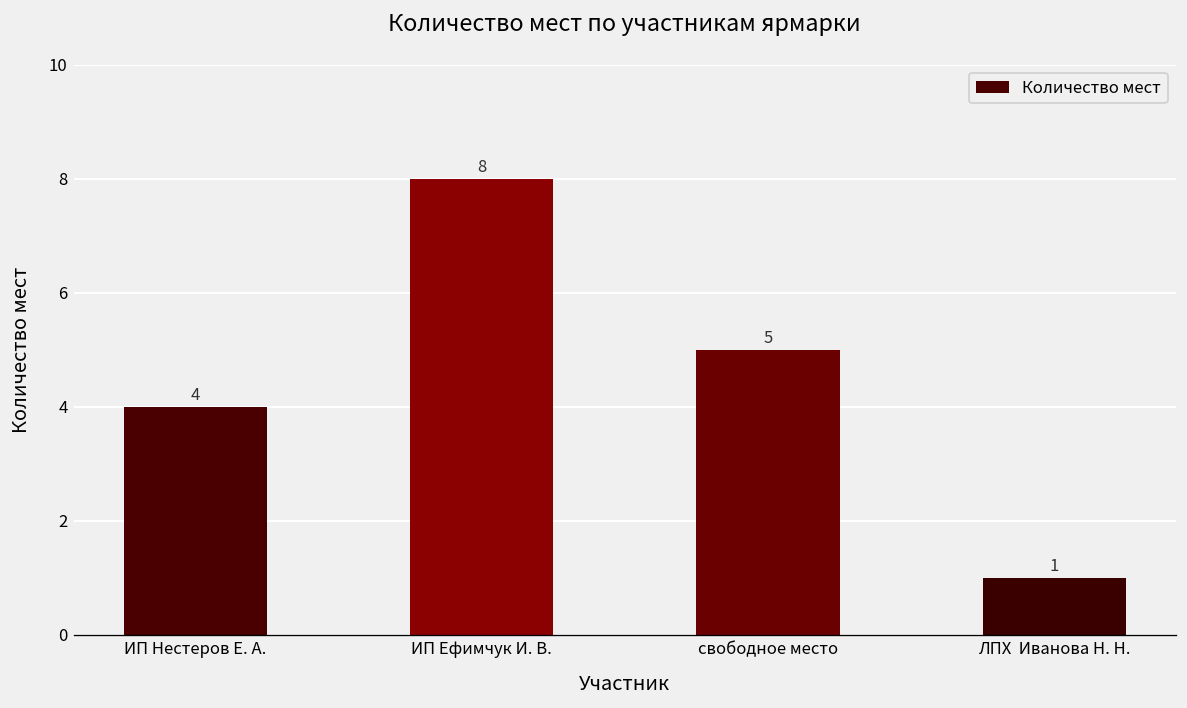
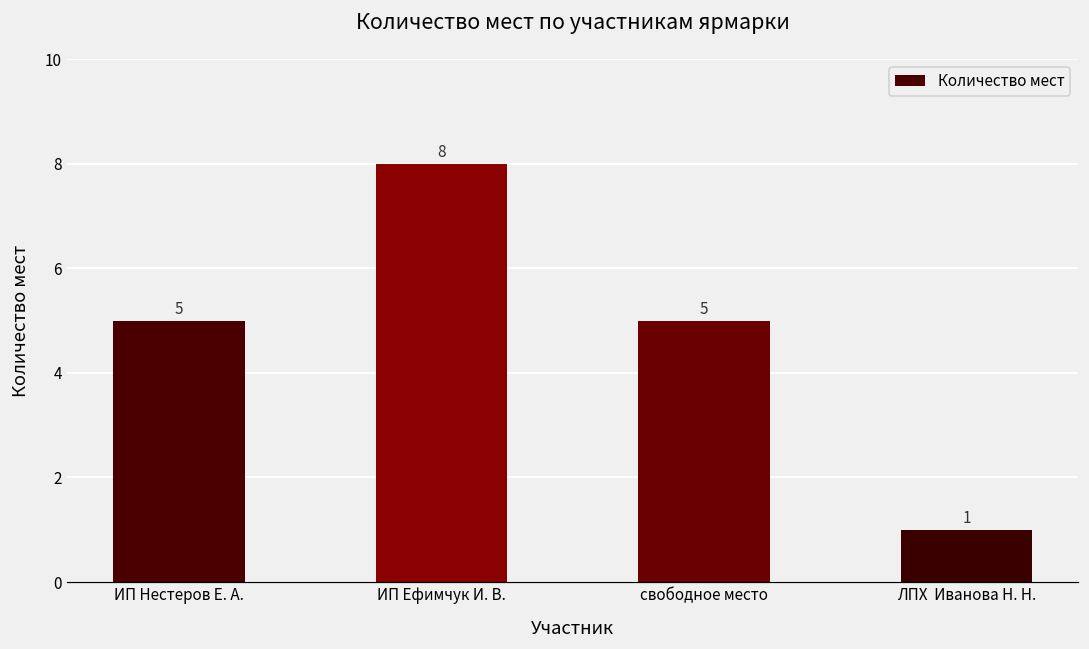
ИП Нестеров Е. А.: 4 -> 5
